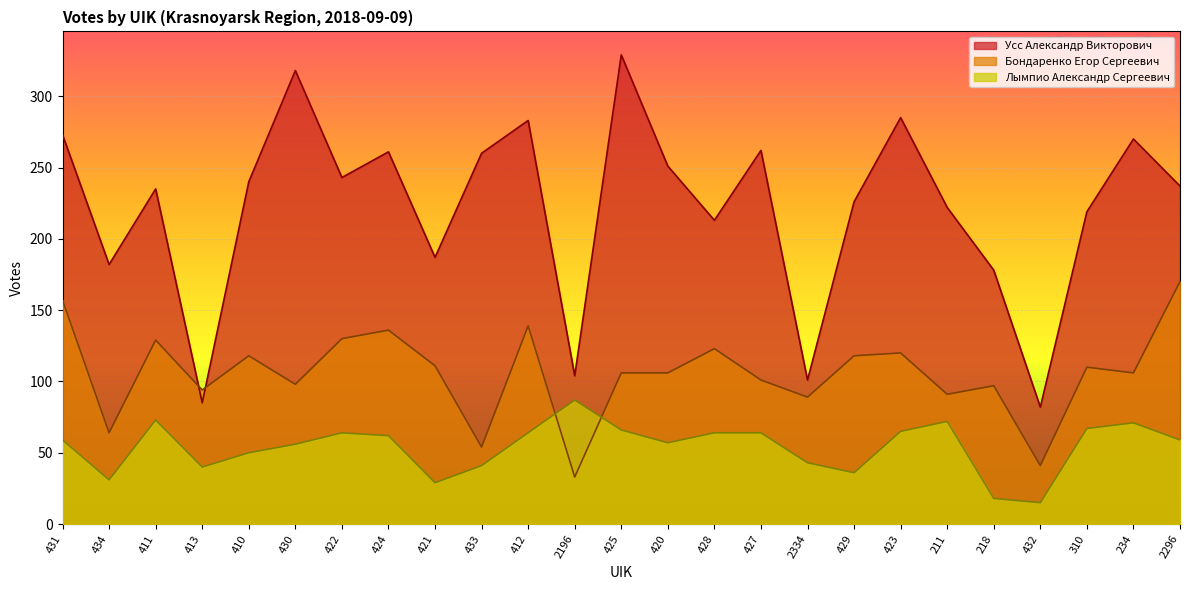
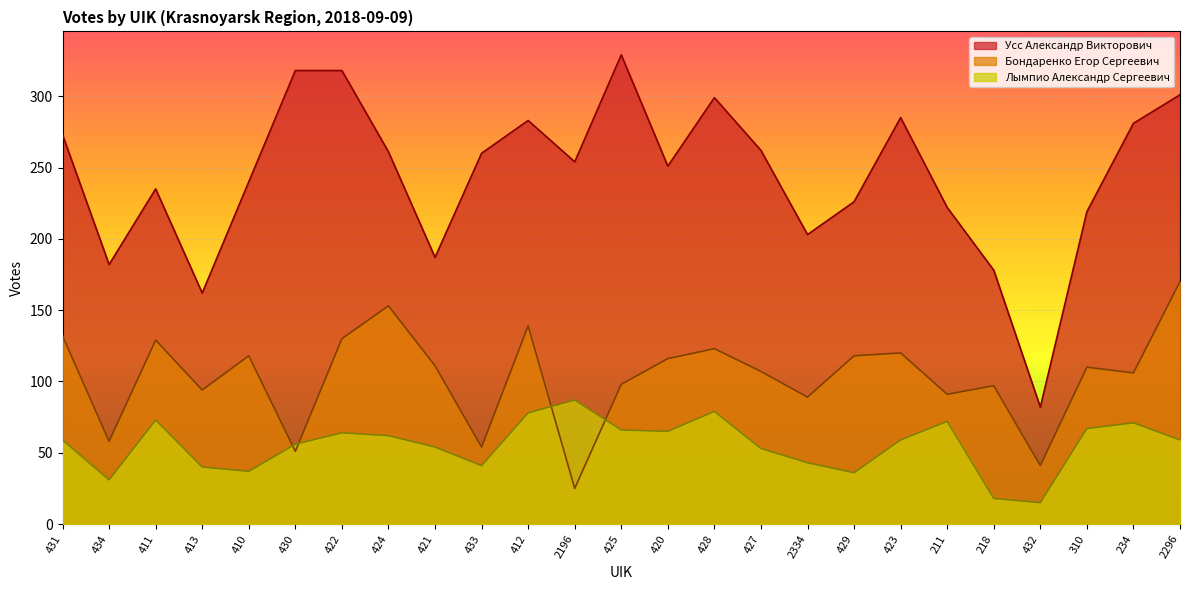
Бондаренко Егор Сергеевич, 431: 157 -> 132
Бондаренко Егор Сергеевич, 434: 64 -> 58
Усс Александр Викторович, 413: 85 -> 162
Лымпио Александр Сергеевич, 410: 50 -> 37
Бондаренко Егор Сергеевич, 430: 98 -> 51
Усс Александр Викторович, 422: 243 -> 318
Бондаренко Егор Сергеевич, 424: 136 -> 153
Лымпио Александр Сергеевич, 421: 29 -> 54
Лымпио Александр Сергеевич, 412: 64 -> 78
Усс Александр Викторович, 2196: 104 -> 254
Бондаренко Егор Сергеевич, 2196: 33 -> 25
Бондаренко Егор Сергеевич, 425: 106 -> 98
Бондаренко Егор Сергеевич, 420: 106 -> 116
Лымпио Александр Сергеевич, 420: 57 -> 65
Усс Александр Викторович, 428: 213 -> 299
Лымпио Александр Сергеевич, 428: 64 -> 79
Бондаренко Егор Сергеевич, 427: 101 -> 107
Лымпио Александр Сергеевич, 427: 64 -> 53
Усс Александр Викторович, 2334: 101 -> 203
Лымпио Александр Сергеевич, 423: 65 -> 59
Усс Александр Викторович, 234: 270 -> 281
Усс Александр Викторович, 2296: 237 -> 301
